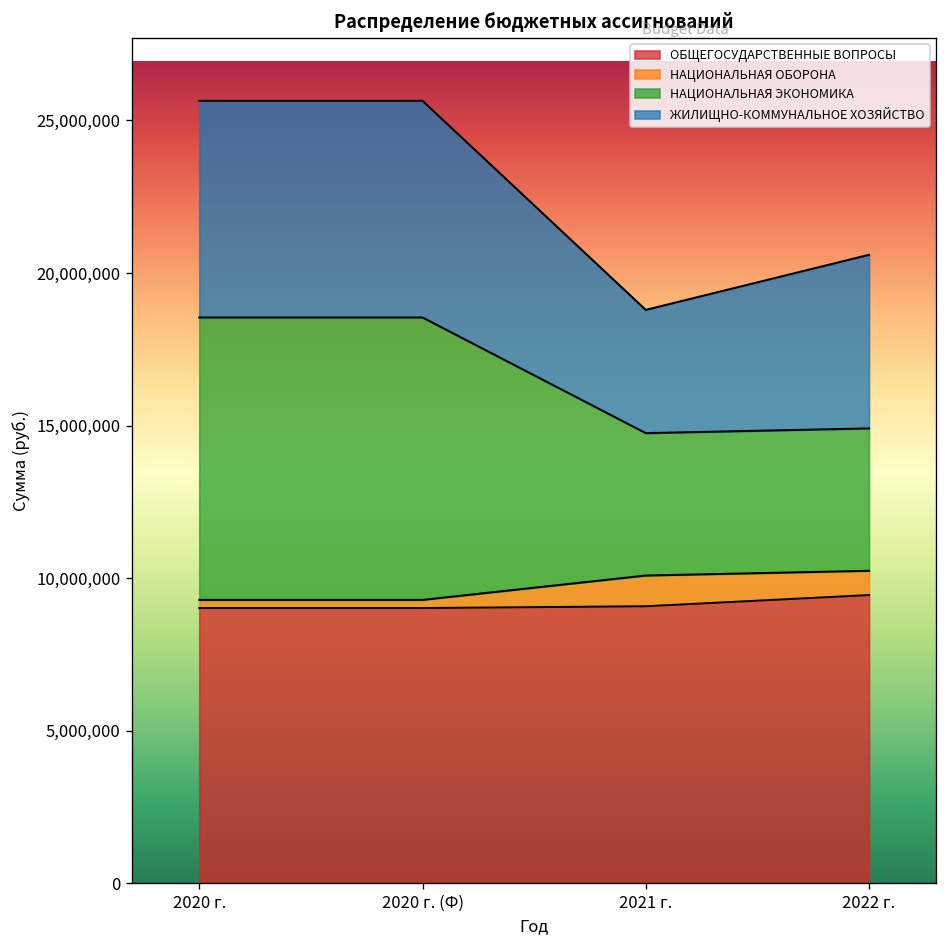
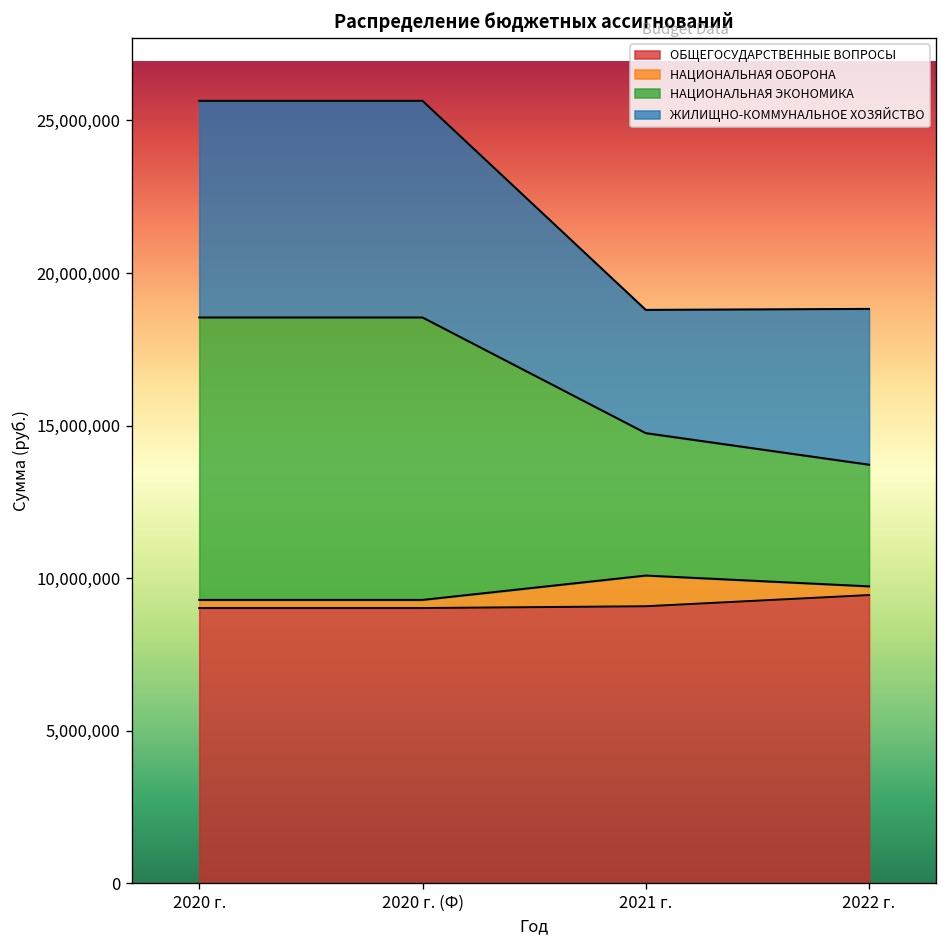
НАЦИОНАЛЬНАЯ ОБОРОНА, 2022 г.: 800,000 -> 300,000
НАЦИОНАЛЬНАЯ ЭКОНОМИКА, 2022 г.: 4,700,000 -> 4,000,000
ЖИЛИЩНО-КОММУНАЛЬНОЕ ХОЗЯЙСТВО, 2022 г.: 5,700,000 -> 5,100,000
